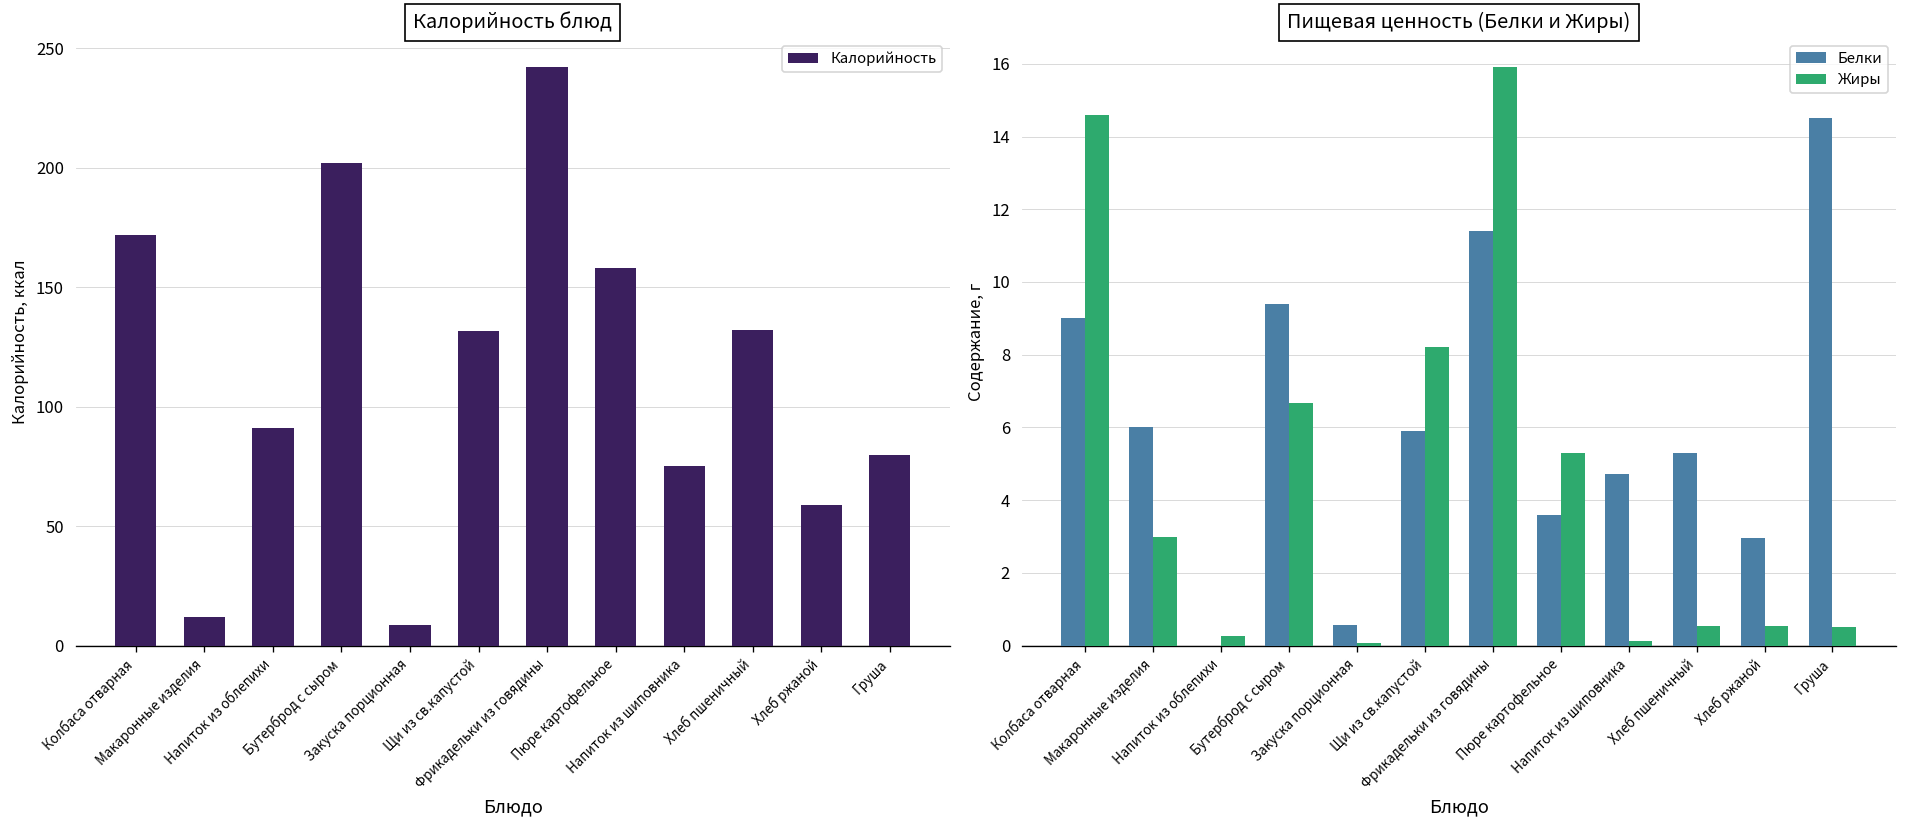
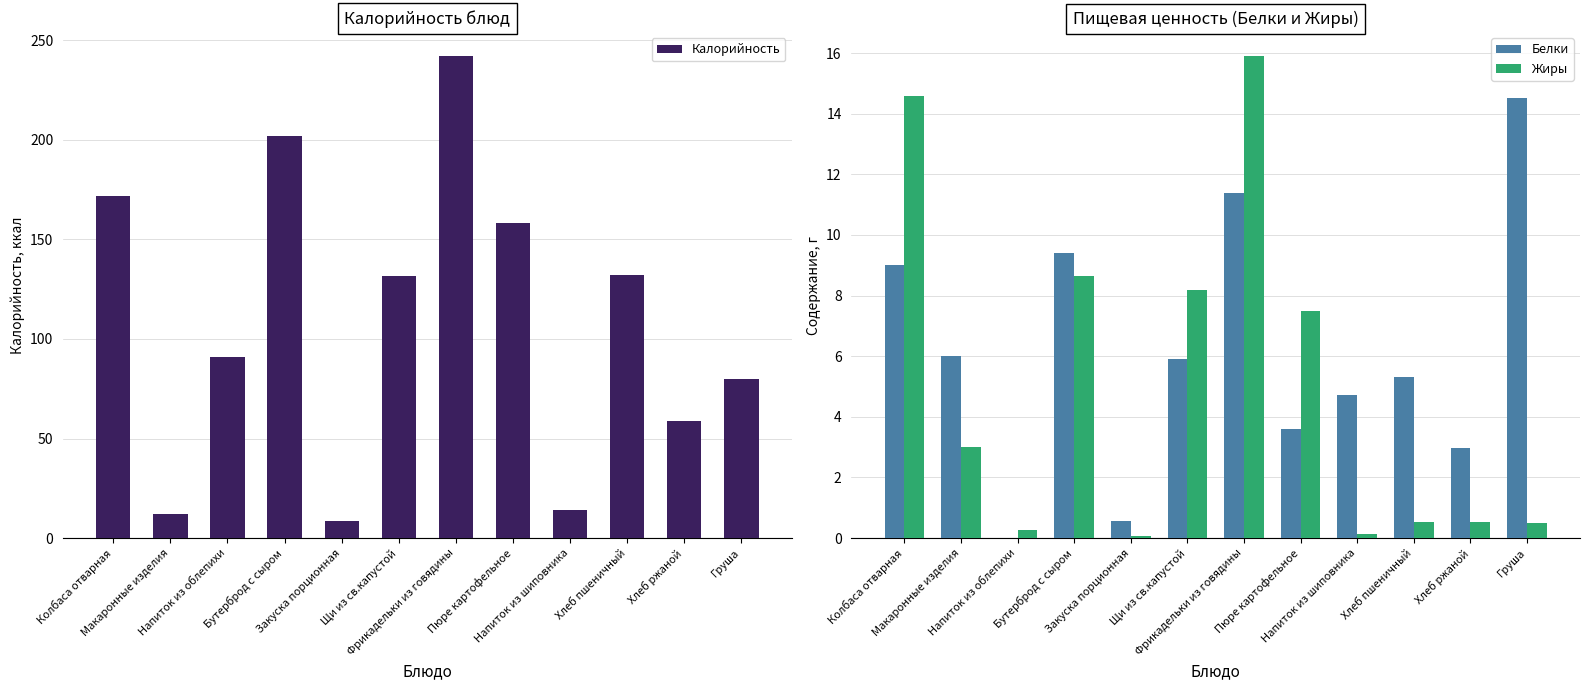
Калорийность блюд, Напиток из шиповника: 75 -> 14
Пищевая ценность (Белки и Жиры), Жиры, Бутерброд с сыром: 6.7 -> 8.7
Пищевая ценность (Белки и Жиры), Жиры, Пюре картофельное: 5.3 -> 7.5
